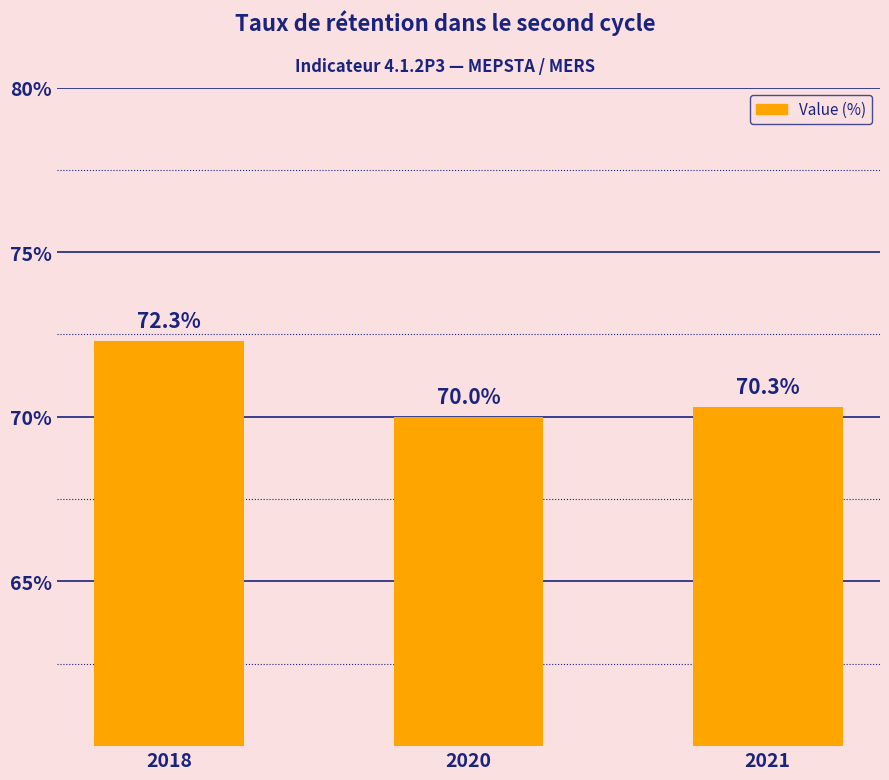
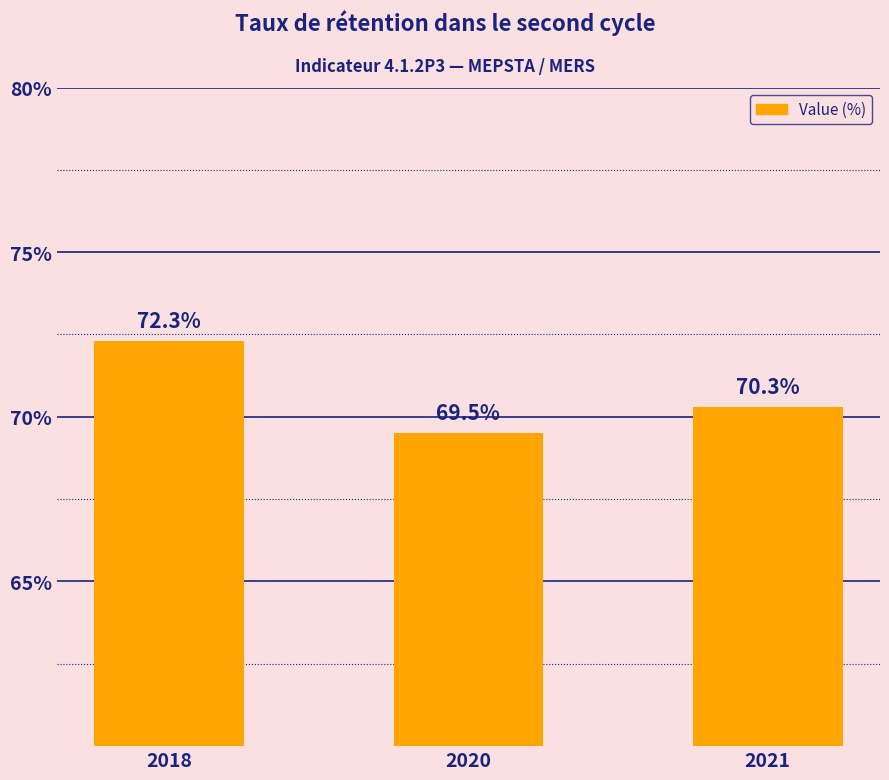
2020: 70.0% -> 69.5%
